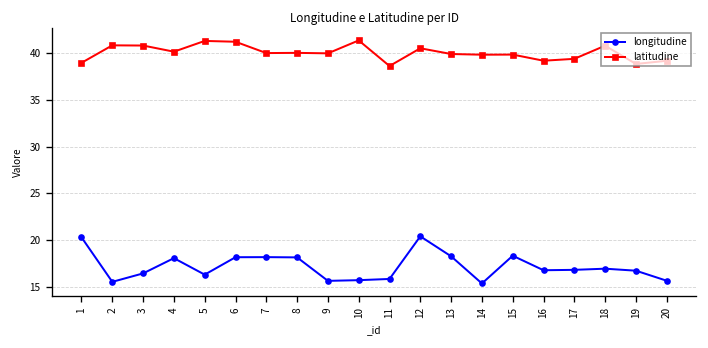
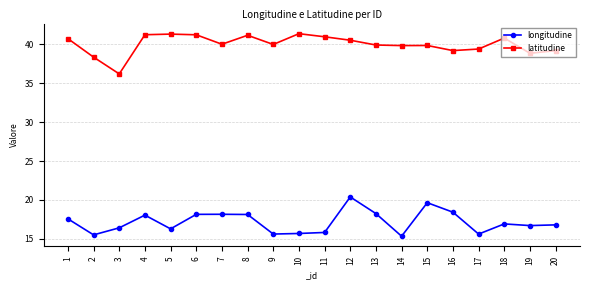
longitudine, 1: 20 -> 18
latitudine, 1: 39 -> 41
latitudine, 2: 41 -> 38
latitudine, 3: 41 -> 36
latitudine, 4: 40 -> 41
latitudine, 8: 40 -> 41
latitudine, 11: 39 -> 41
longitudine, 15: 18 -> 20
longitudine, 16: 17 -> 18
longitudine, 17: 17 -> 16
longitudine, 20: 16 -> 17
